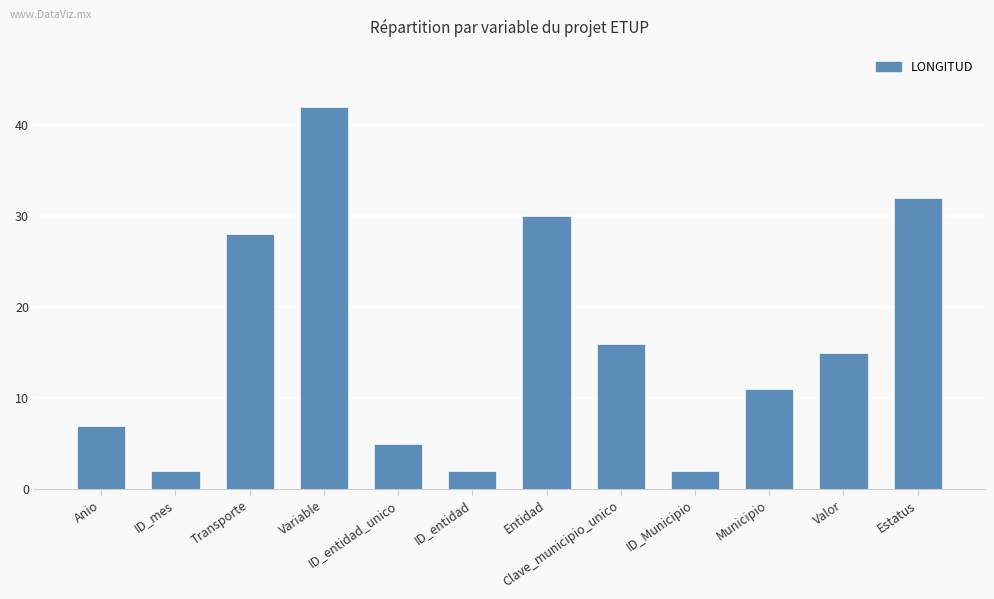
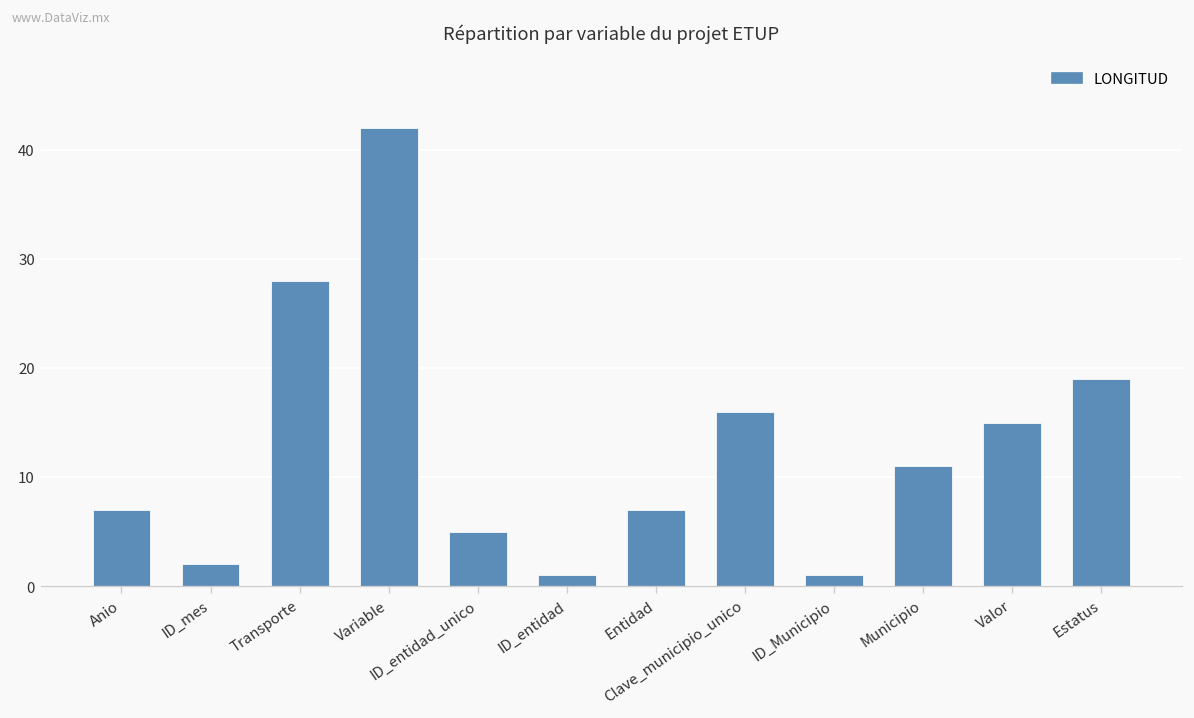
ID_entidad: 2 -> 1
Entidad: 30 -> 7
ID_Municipio: 2 -> 1
Estatus: 32 -> 19
